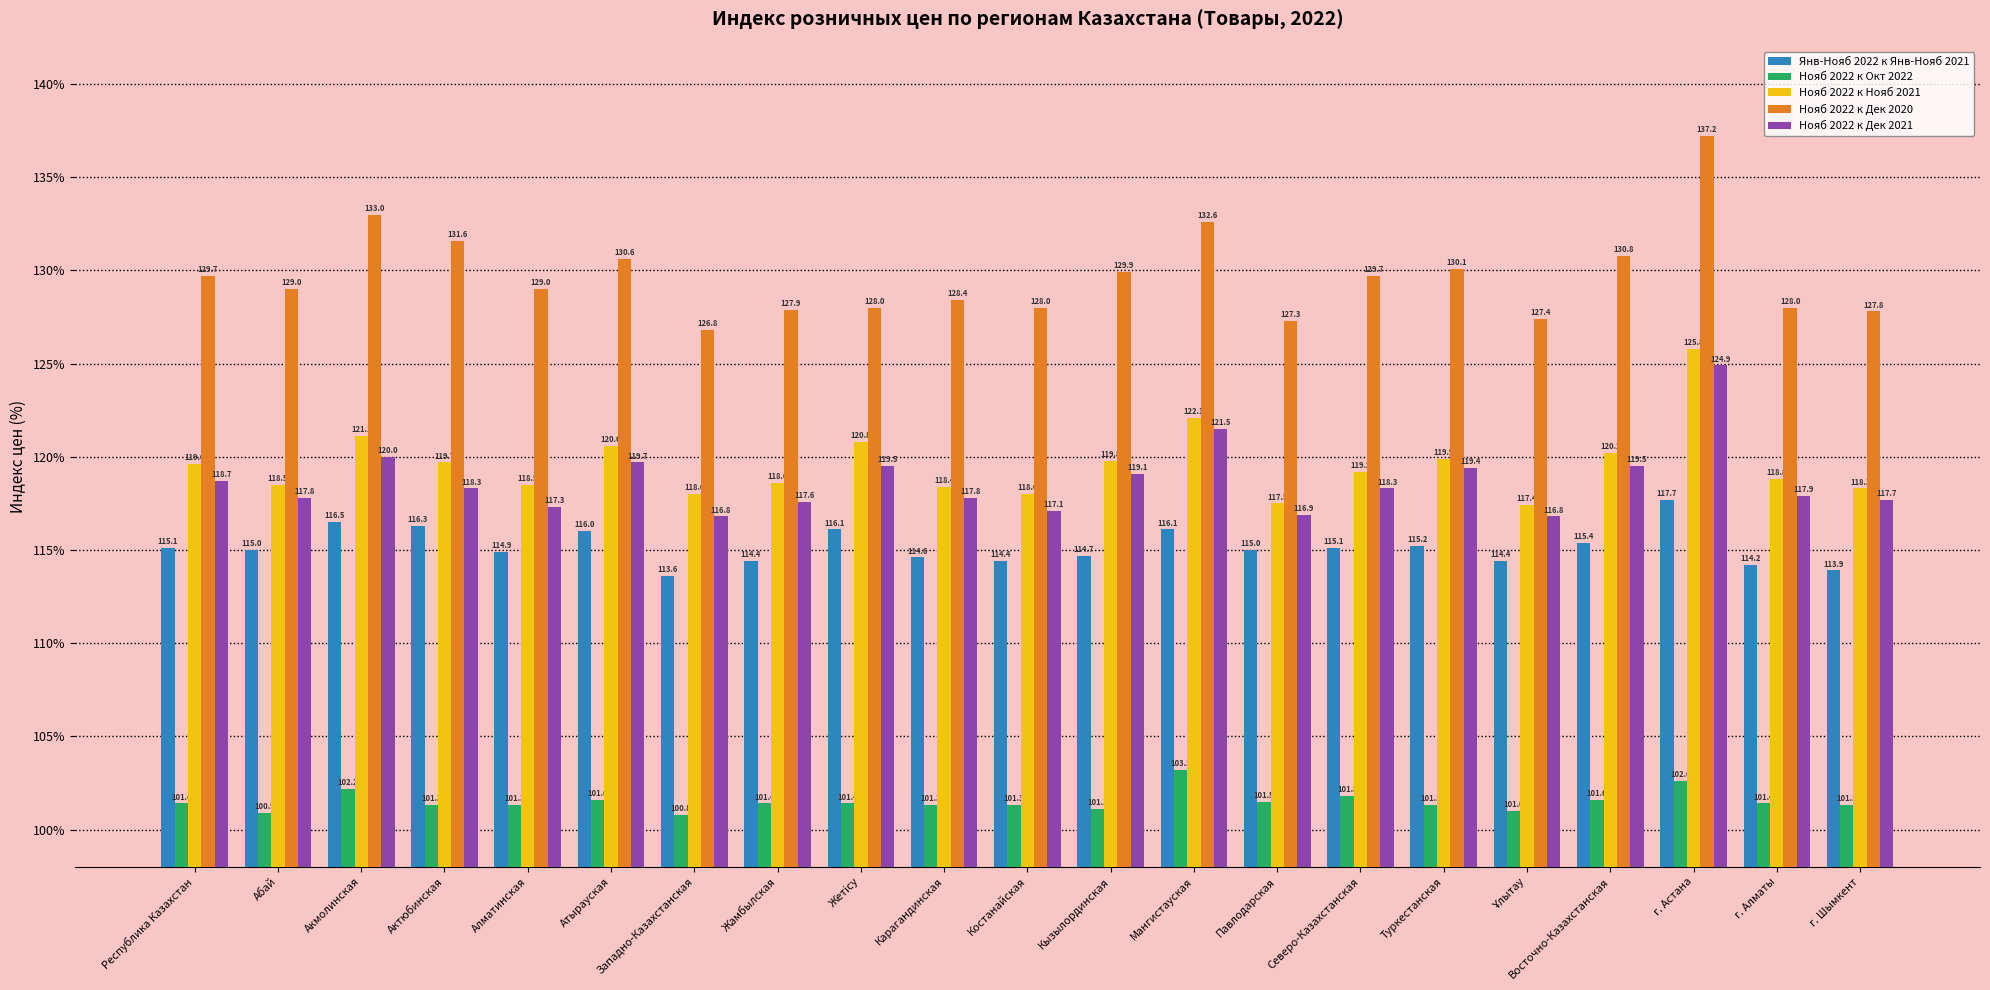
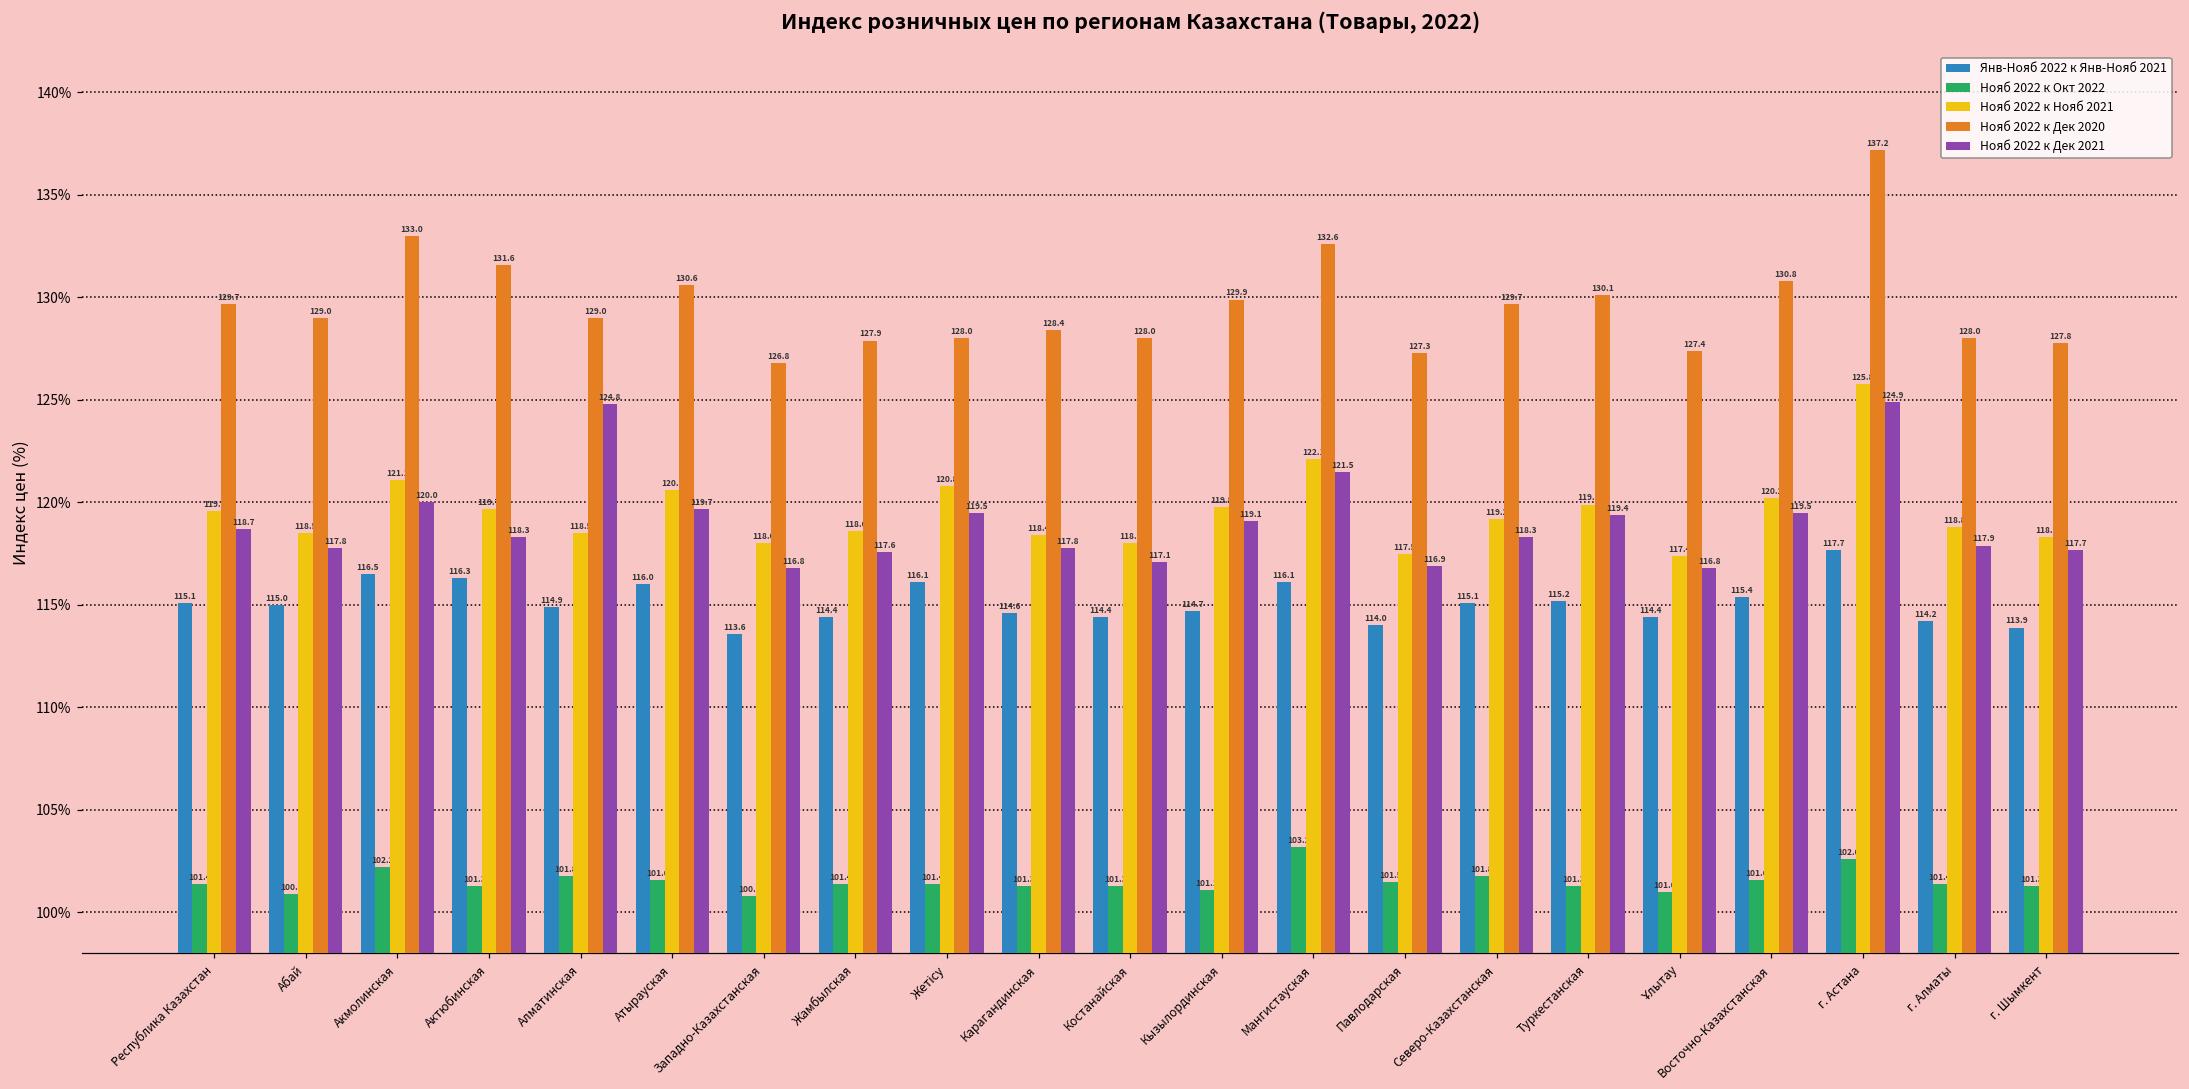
Нояб 2022 к Окт 2022, Алматинская: 101.3 -> 101.8
Нояб 2022 к Дек 2021, Алматинская: 117.3 -> 124.8
Янв-Нояб 2022 к Янв-Нояб 2021, Павлодарская: 115.0 -> 114.0
